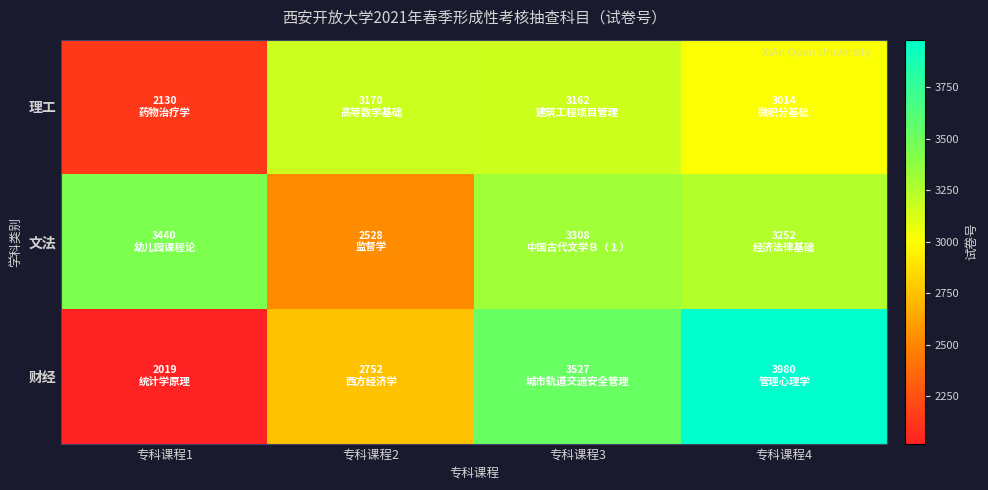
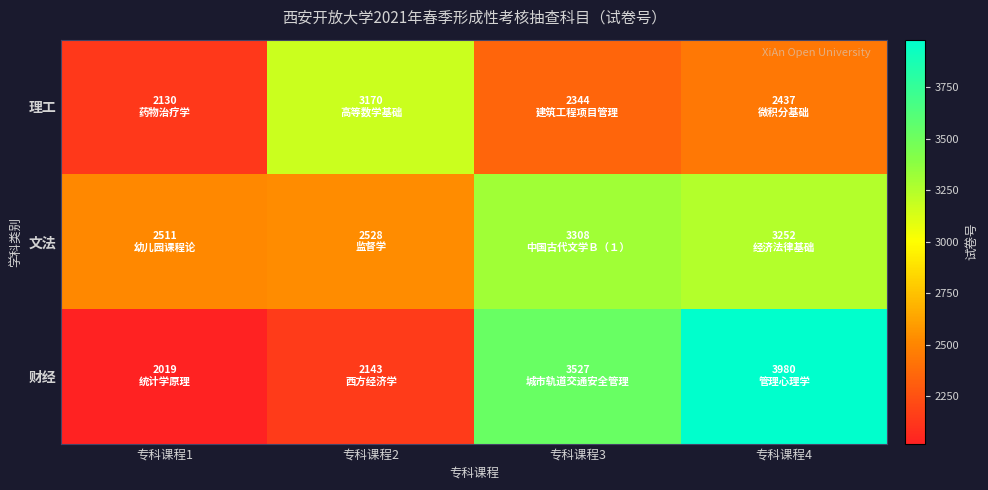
理工, 专科课程3: 3162 -> 2344
理工, 专科课程4: 3014 -> 2437
文法, 专科课程1: 3440 -> 2511
财经, 专科课程2: 2752 -> 2143
